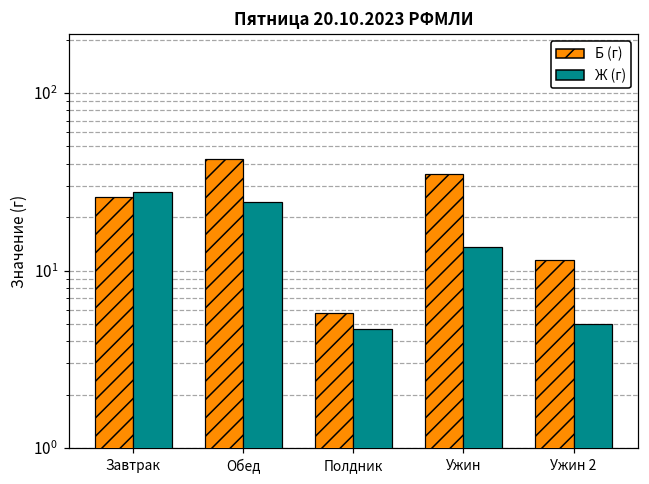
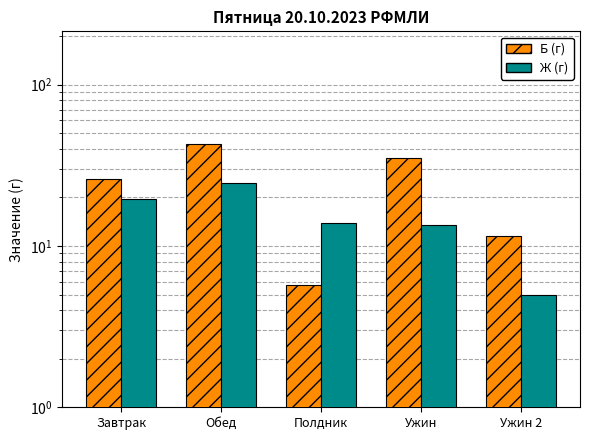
Ж (г), Завтрак: 28 -> 19
Ж (г), Полдник: 4.7 -> 14
